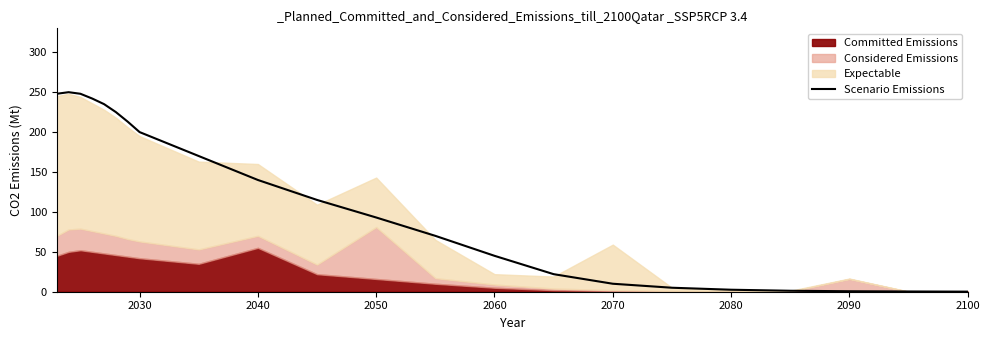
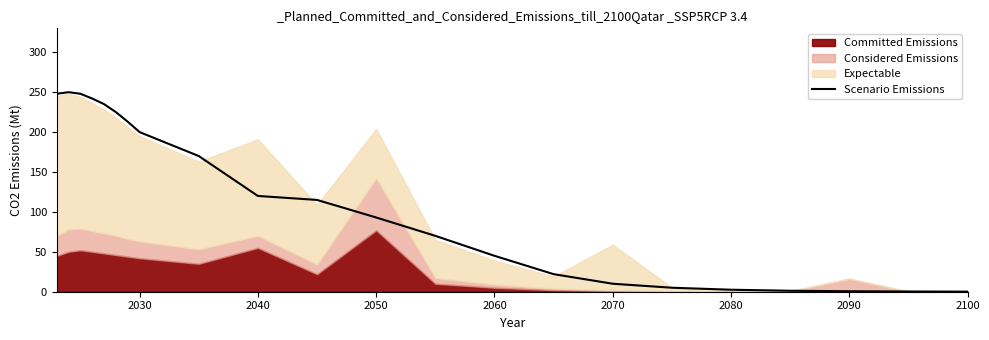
Scenario Emissions, 2040: 140 -> 120
Expectable, 2040: 90 -> 120
Committed Emissions, 2050: 20 -> 80
Expectable, 2060: 10 -> 30
